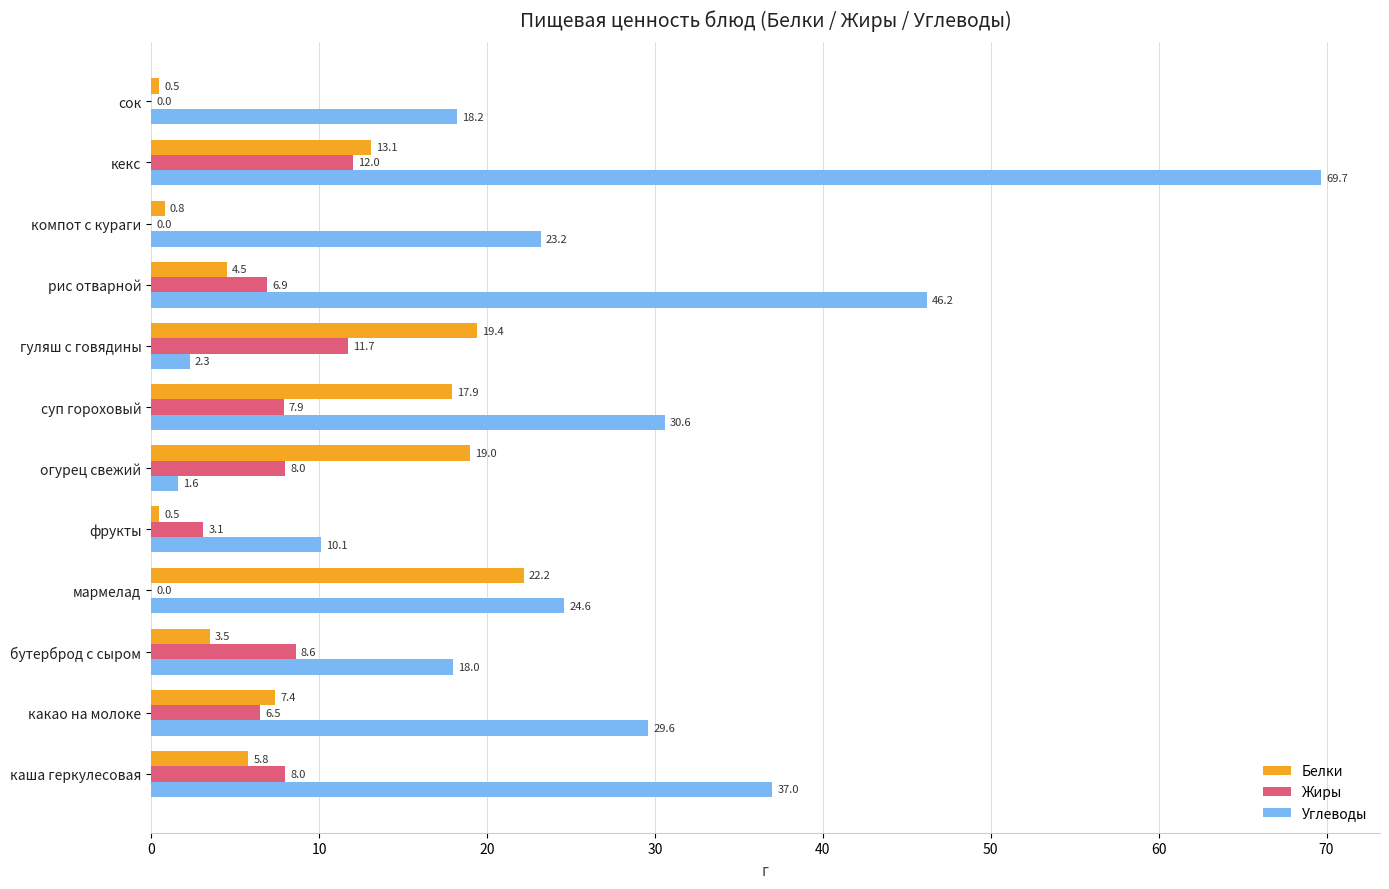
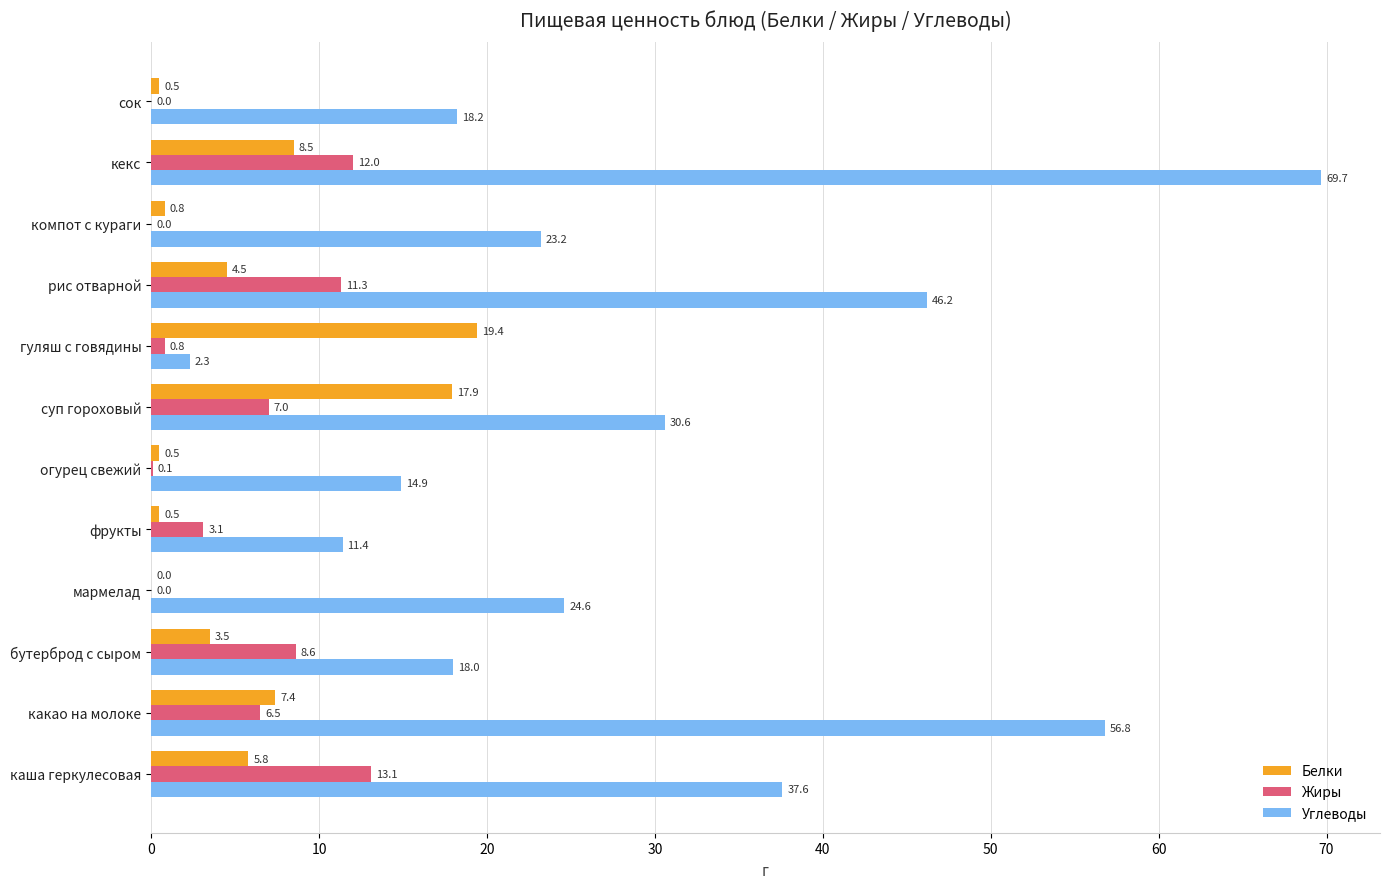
Белки, кекс: 13.1 -> 8.5
Жиры, рис отварной: 6.9 -> 11.3
Жиры, гуляш с говядины: 11.7 -> 0.8
Жиры, суп гороховый: 7.9 -> 7.0
Белки, огурец свежий: 19.0 -> 0.5
Жиры, огурец свежий: 8.0 -> 0.1
Углеводы, огурец свежий: 1.6 -> 14.9
Углеводы, фрукты: 10.1 -> 11.4
Белки, мармелад: 22.2 -> 0.0
Углеводы, какао на молоке: 29.6 -> 56.8
Жиры, каша геркулесовая: 8.0 -> 13.1
Углеводы, каша геркулесовая: 37.0 -> 37.6
